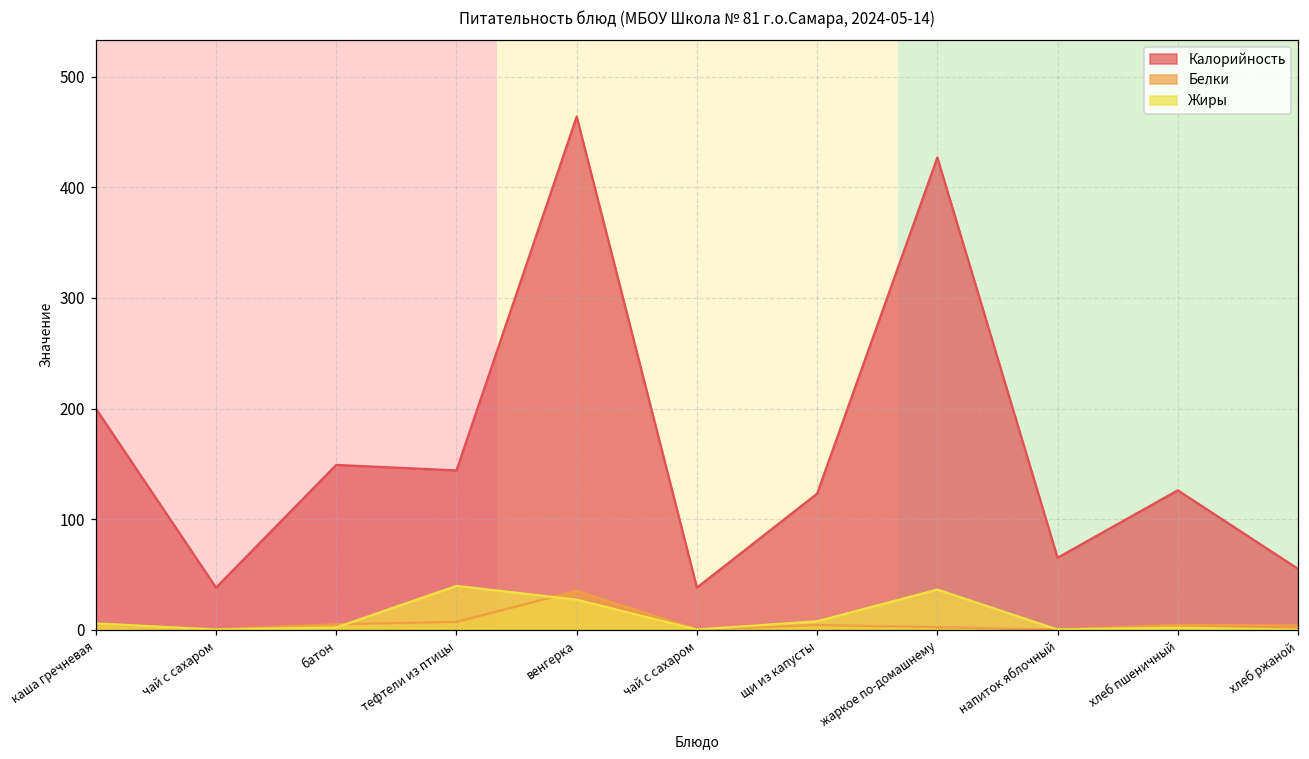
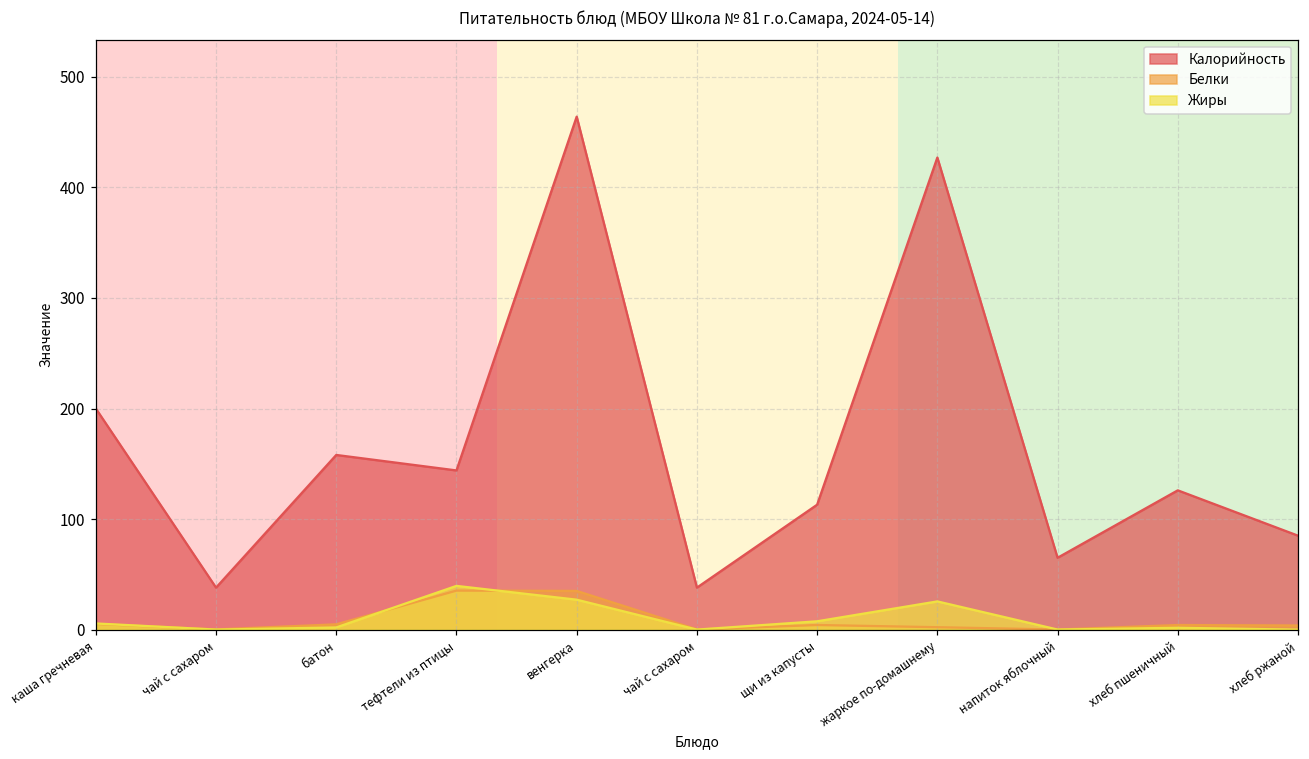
Калорийность, батон: 149 -> 158
Белки, тефтели из птицы: 7 -> 35
Калорийность, щи из капусты: 123 -> 113
Жиры, жаркое по-домашнему: 36 -> 26
Калорийность, хлеб ржаной: 55 -> 85
